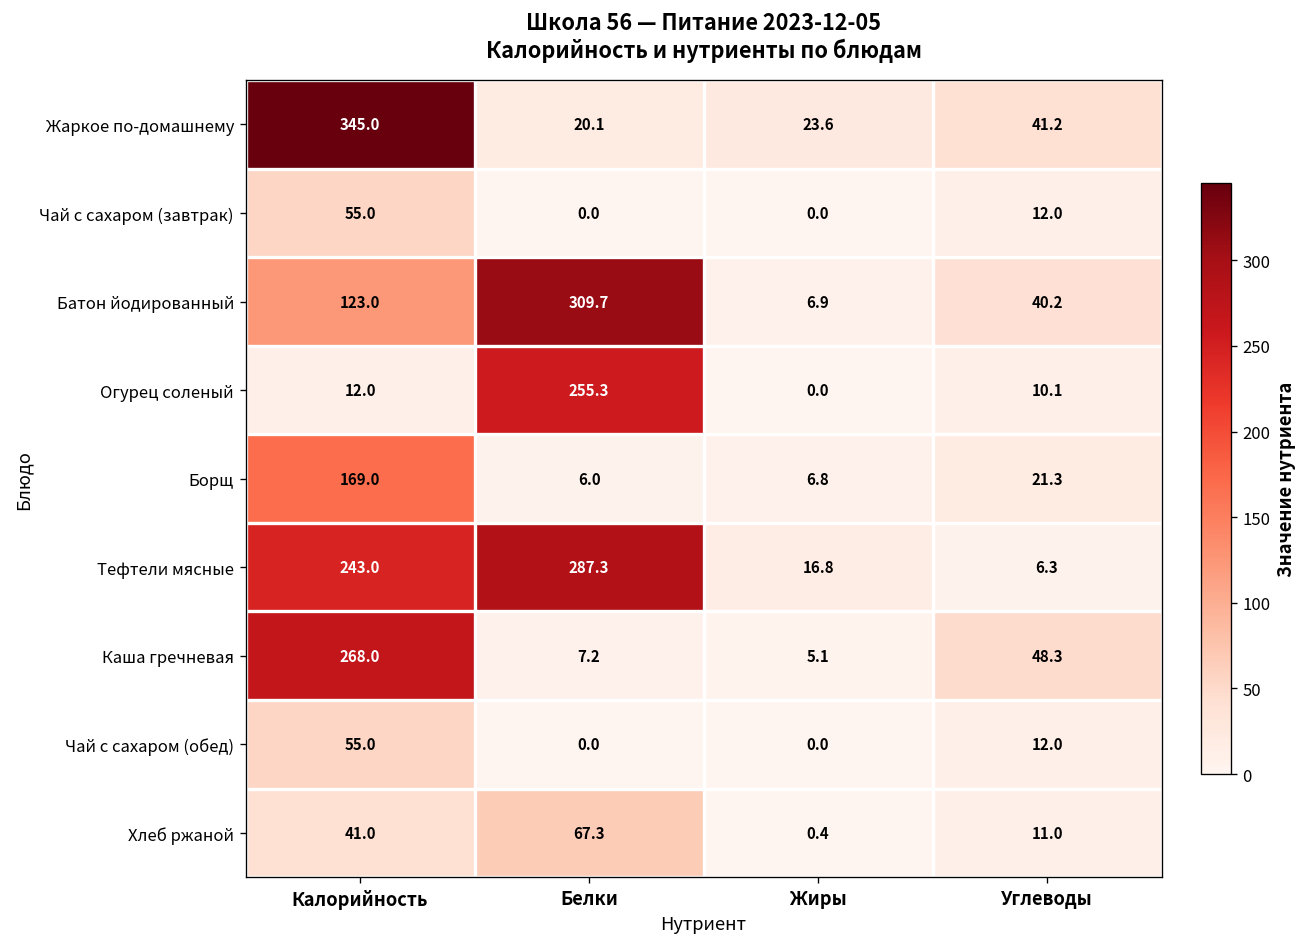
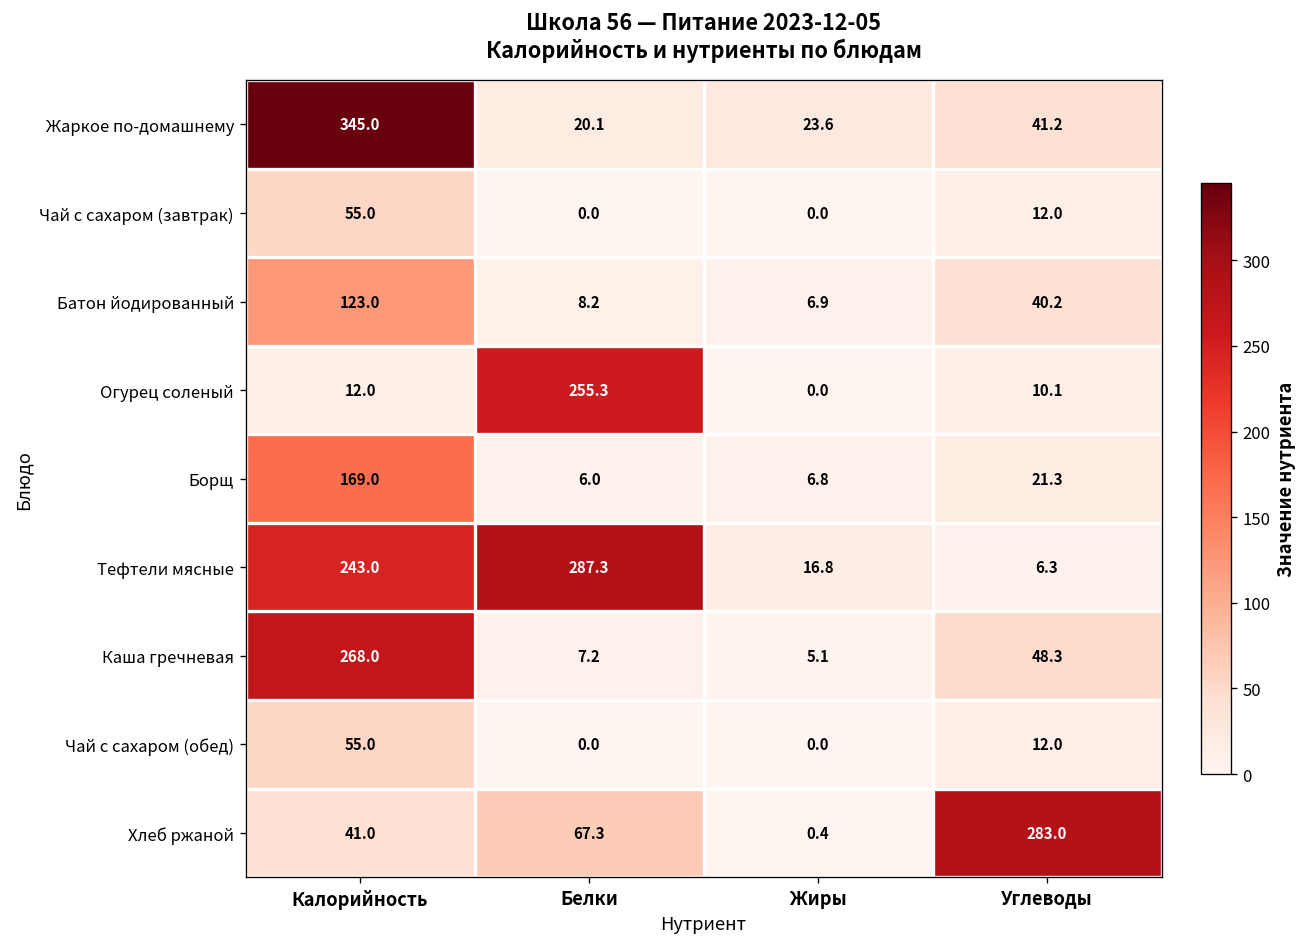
Батон йодированный, Белки: 309.7 -> 8.2
Хлеб ржаной, Углеводы: 11.0 -> 283.0
